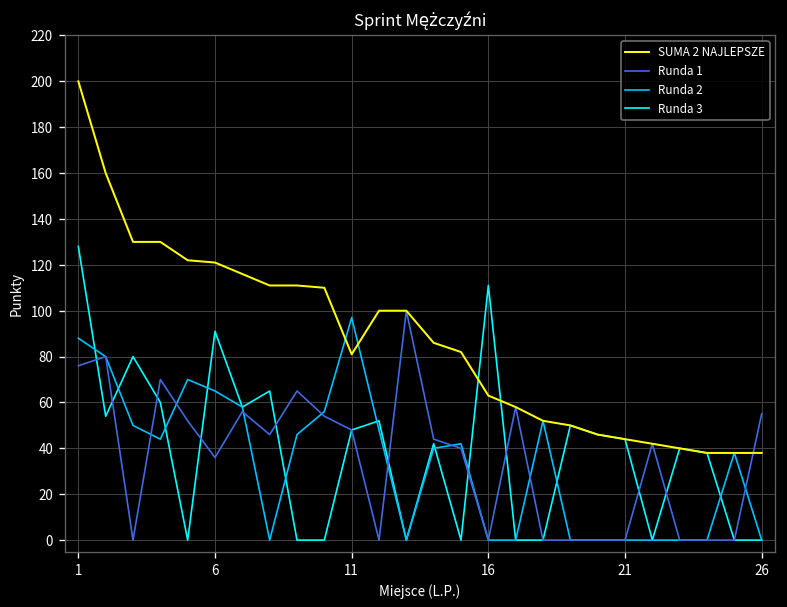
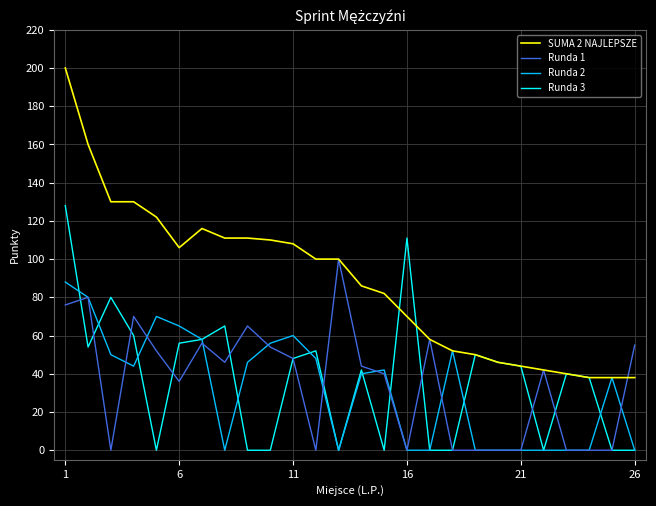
SUMA 2 NAJLEPSZE, 6: 121 -> 106
Runda 3, 6: 91 -> 56
SUMA 2 NAJLEPSZE, 11: 81 -> 108
Runda 2, 11: 97 -> 60
SUMA 2 NAJLEPSZE, 16: 63 -> 70
